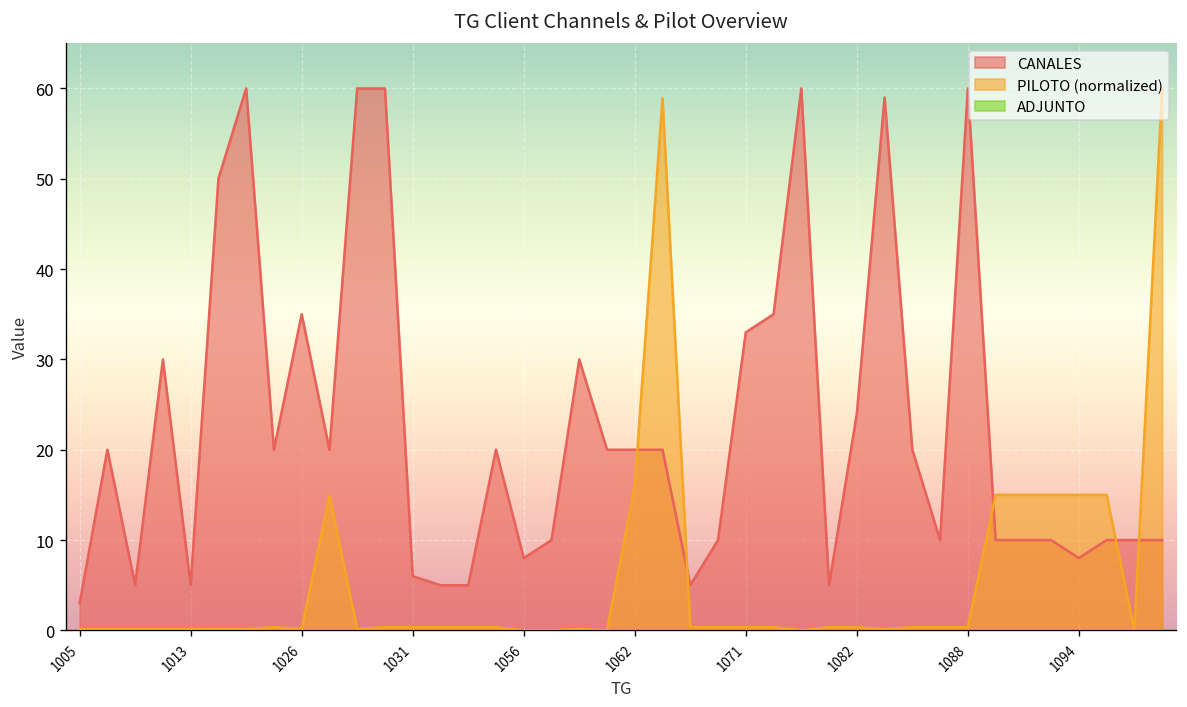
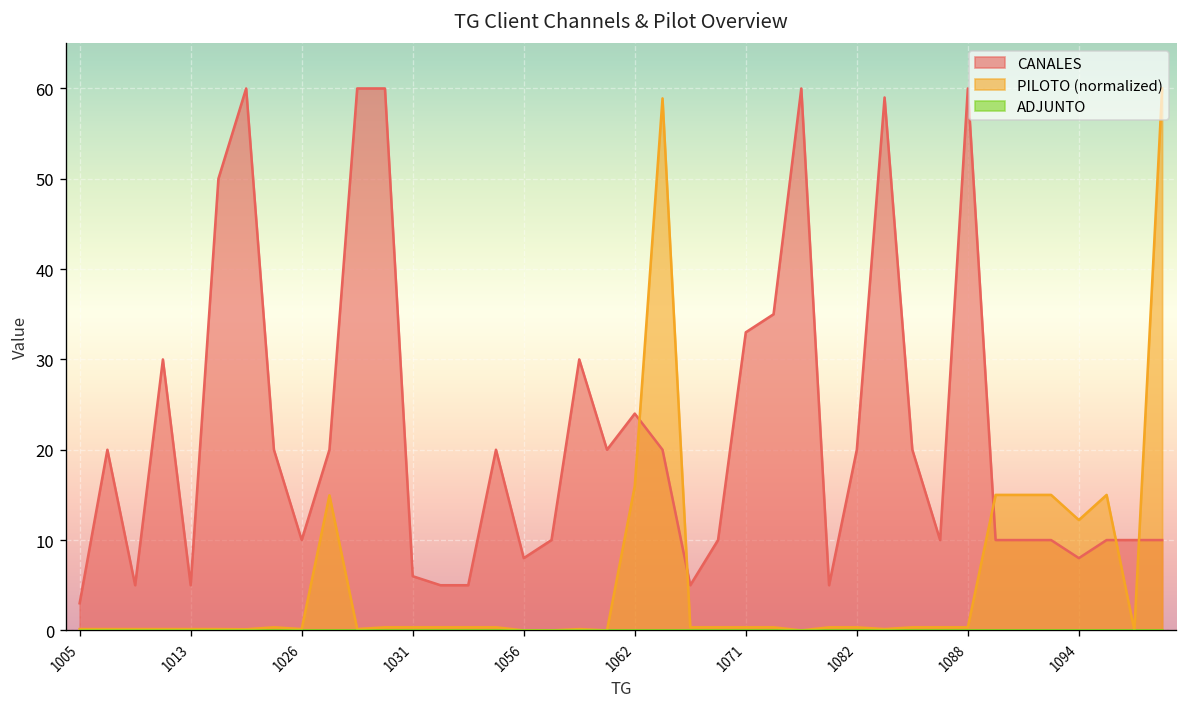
CANALES, 1026: 35 -> 10
CANALES, 1062: 20 -> 24
CANALES, 1082: 24 -> 20
PILOTO (normalized), 1094: 15 -> 12
